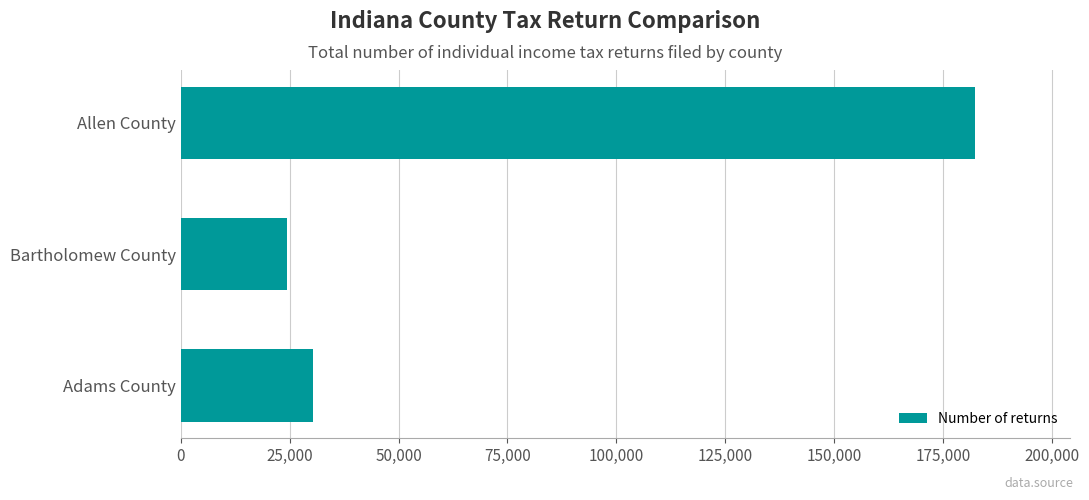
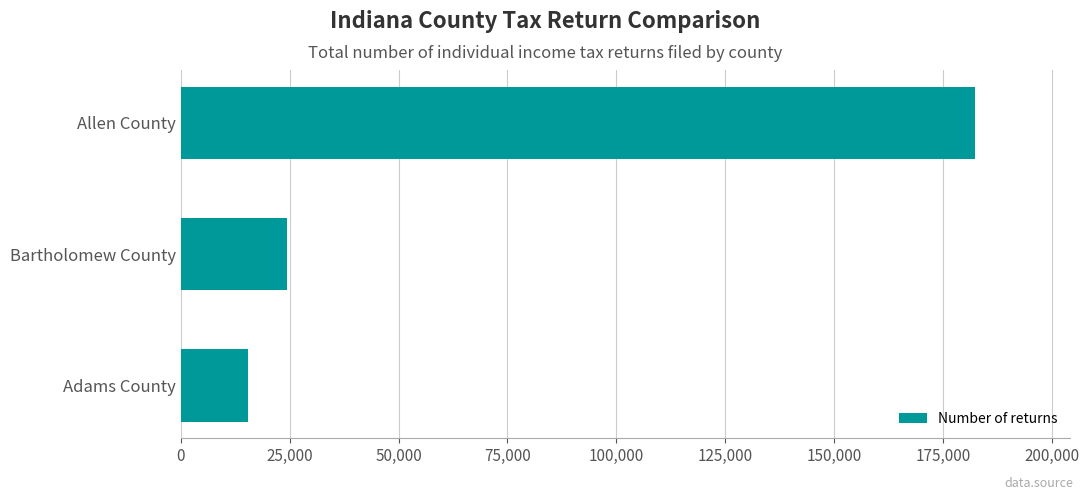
Adams County: 30,000 -> 15,000
